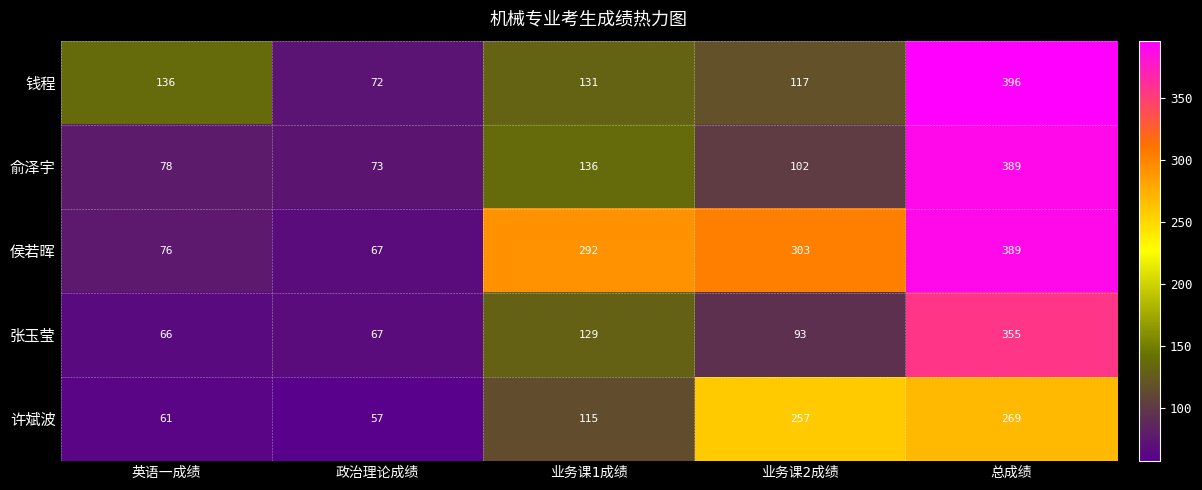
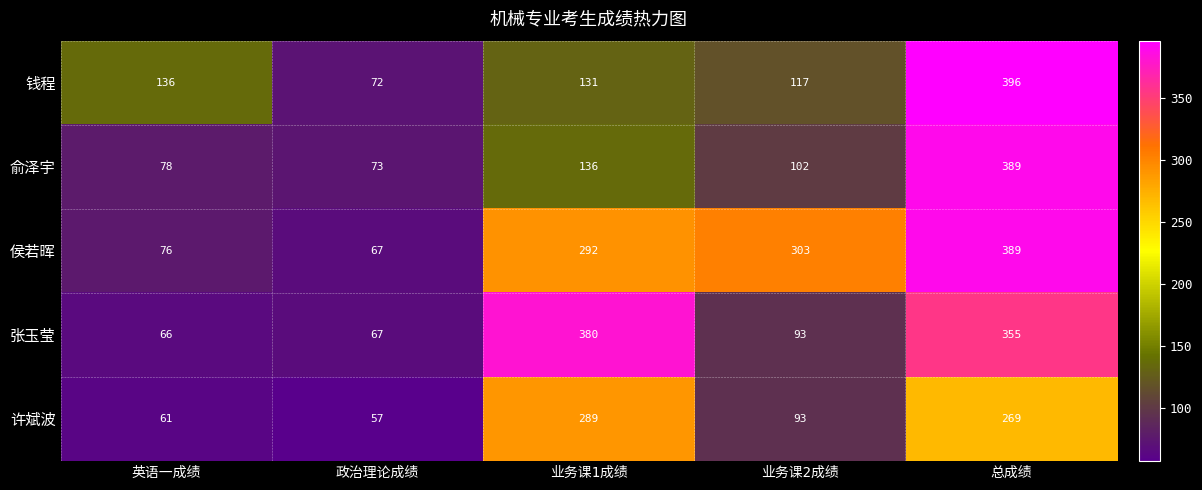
张玉莹, 业务课1成绩: 129 -> 380
许斌波, 业务课1成绩: 115 -> 289
许斌波, 业务课2成绩: 257 -> 93
